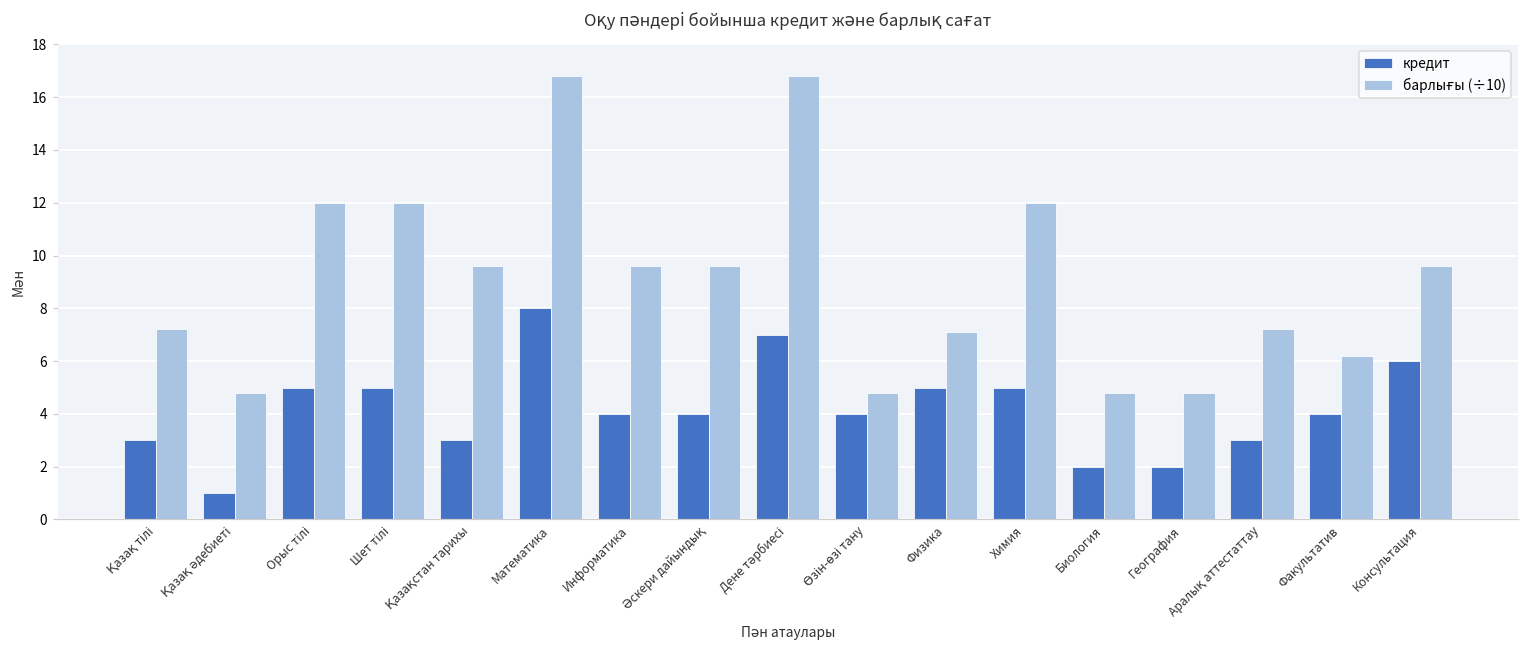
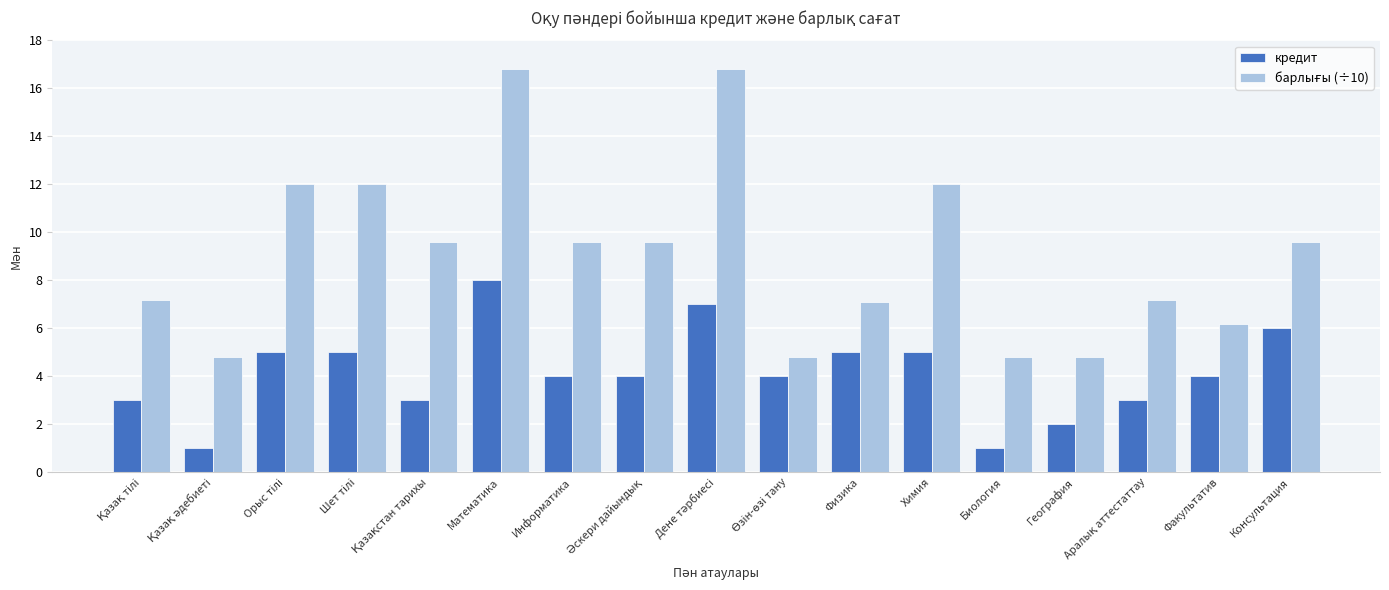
кредит, Биология: 2 -> 1
